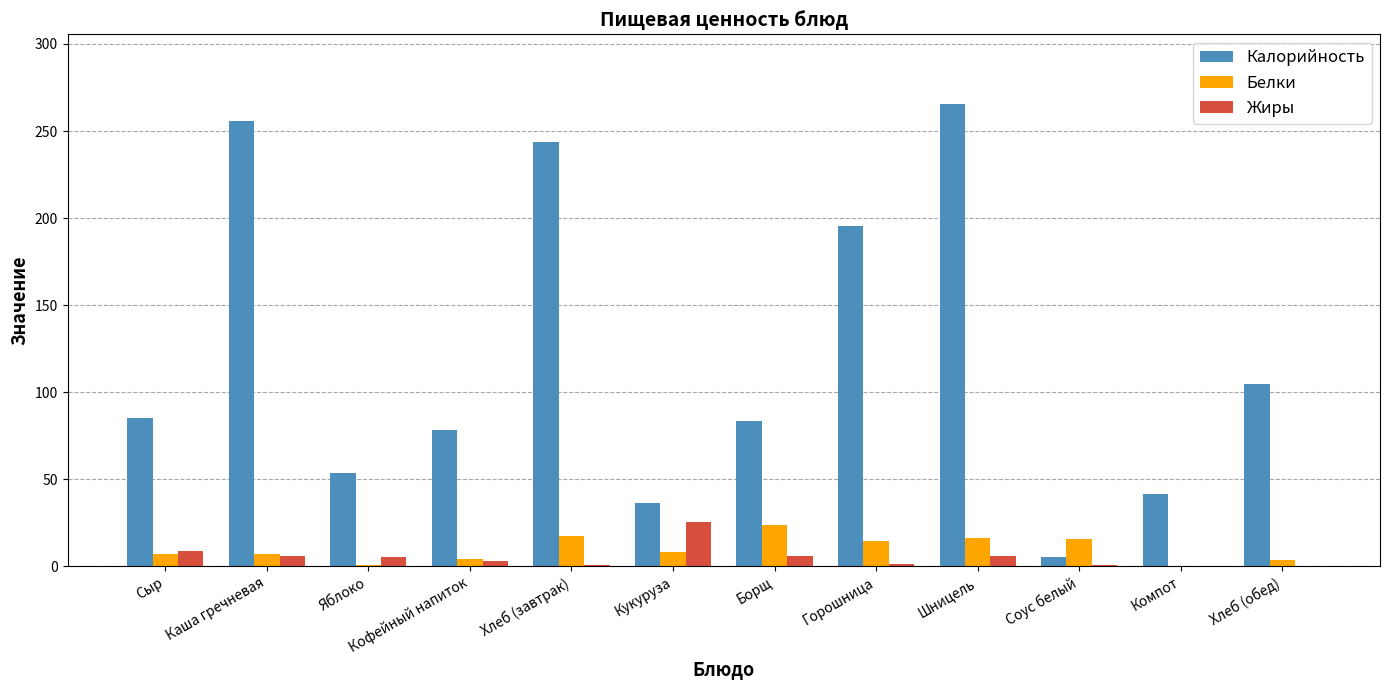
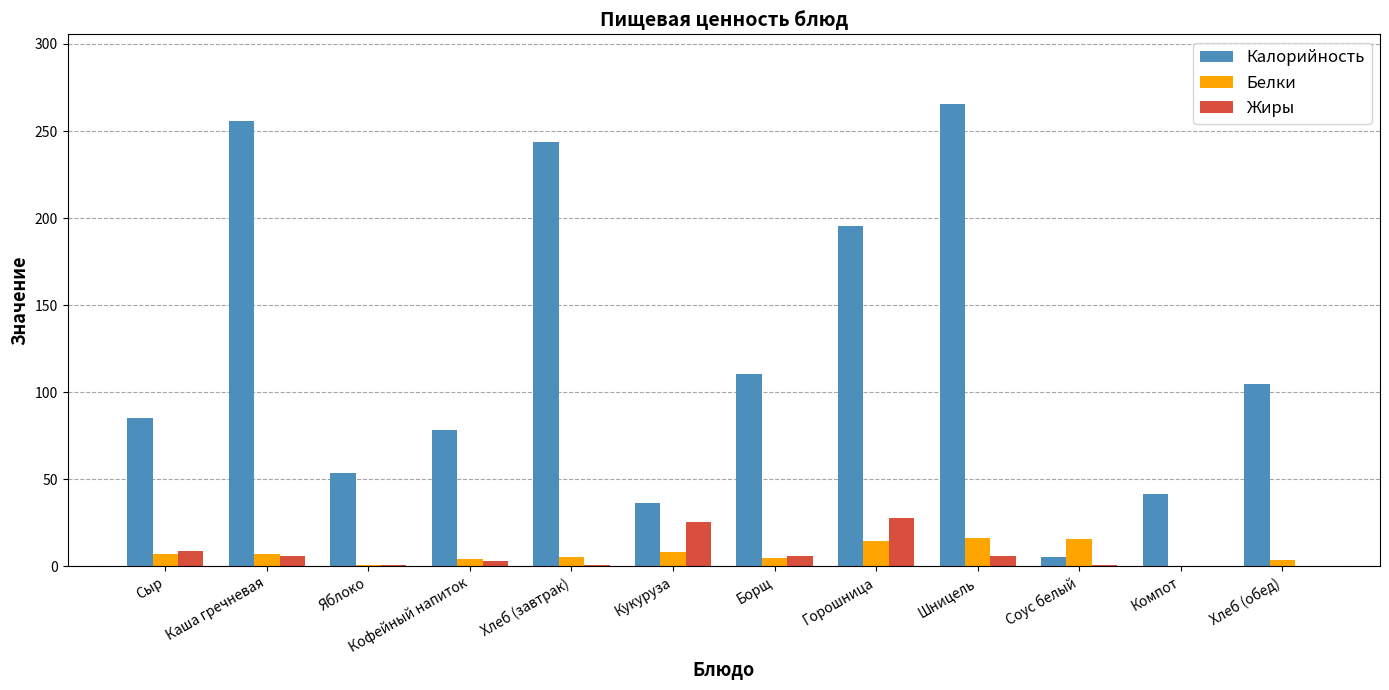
Жиры, Яблоко: 5 -> 1
Белки, Хлеб (завтрак): 17 -> 5
Калорийность, Борщ: 83 -> 110
Белки, Борщ: 24 -> 5
Жиры, Горошница: 1 -> 28
